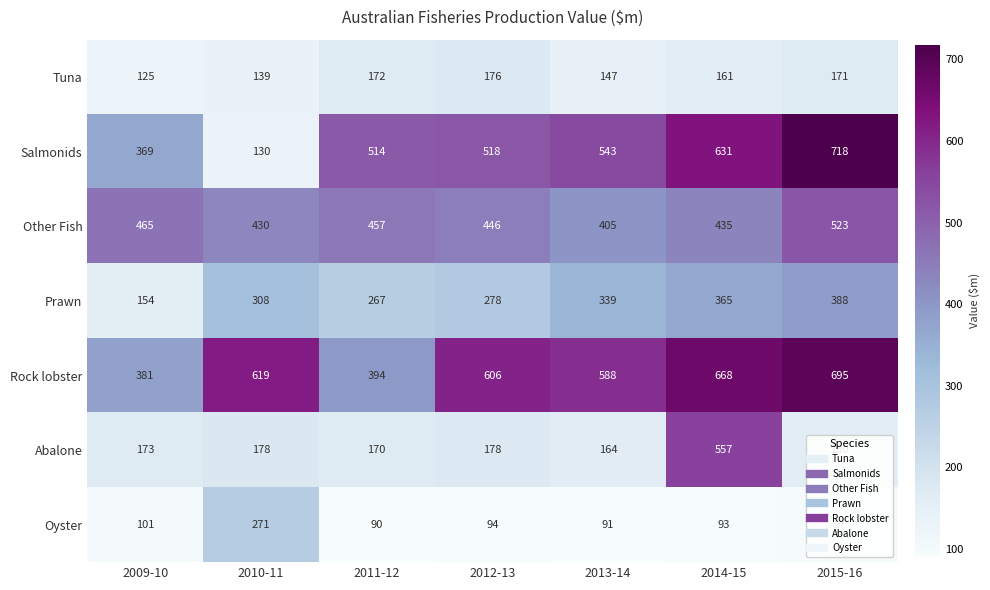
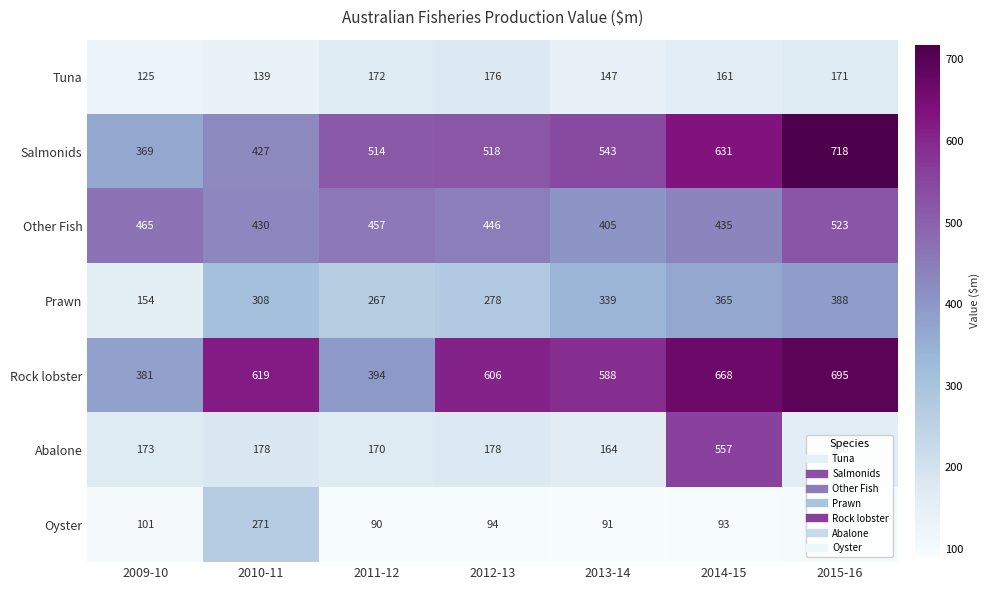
Salmonids, 2010-11: 130 -> 427
